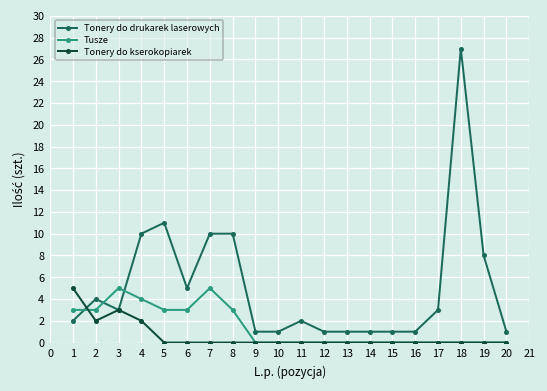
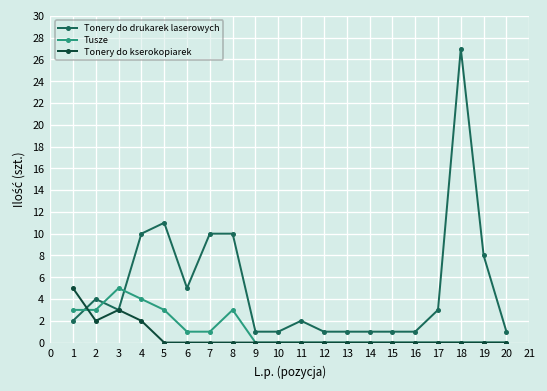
Tusze, 6: 3 -> 1
Tusze, 7: 5 -> 1
